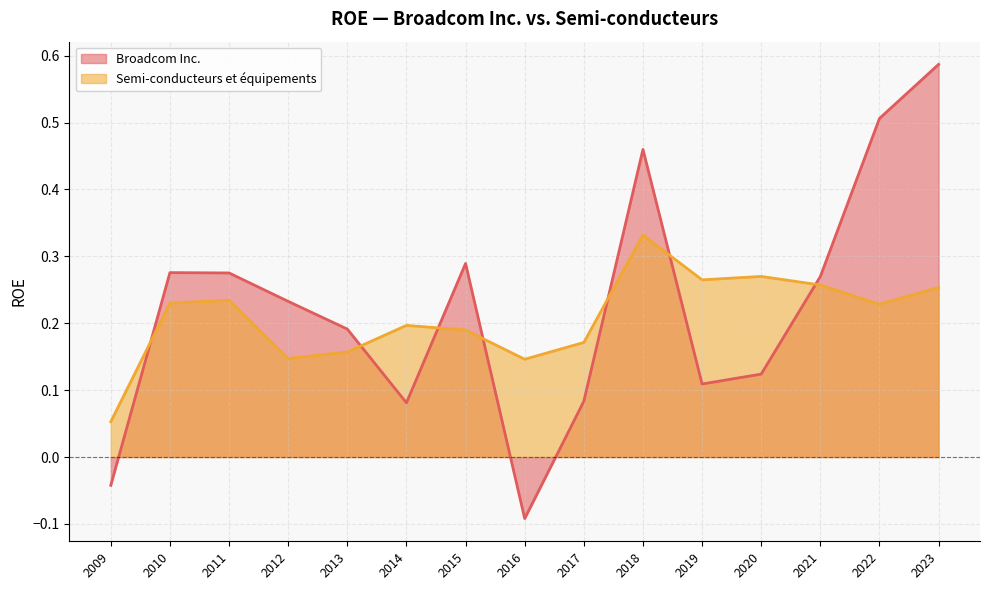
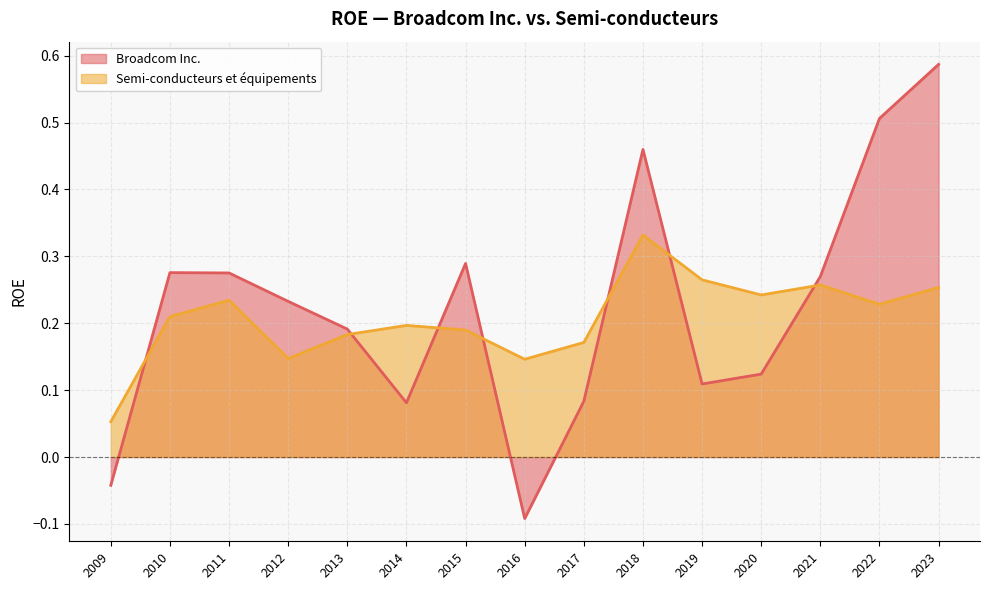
Semi-conducteurs et équipements, 2010: 0.23 -> 0.21
Semi-conducteurs et équipements, 2013: 0.16 -> 0.18
Semi-conducteurs et équipements, 2020: 0.27 -> 0.24
